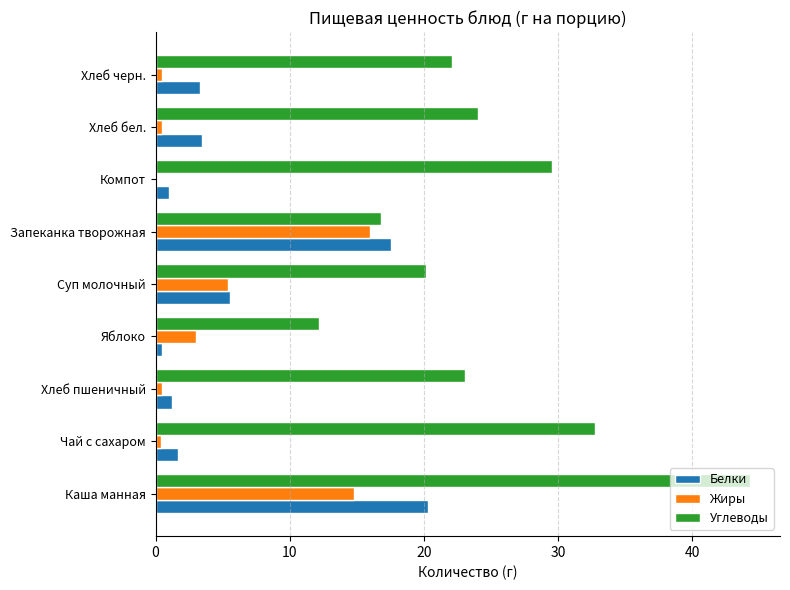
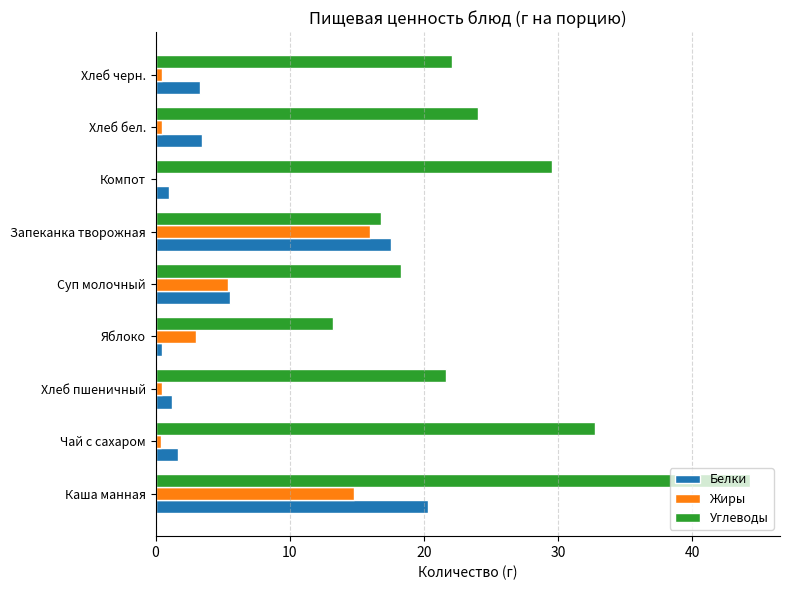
Углеводы, Суп молочный: 20.2 -> 18.3
Углеводы, Яблоко: 12.2 -> 13.3
Углеводы, Хлеб пшеничный: 23.0 -> 21.7
